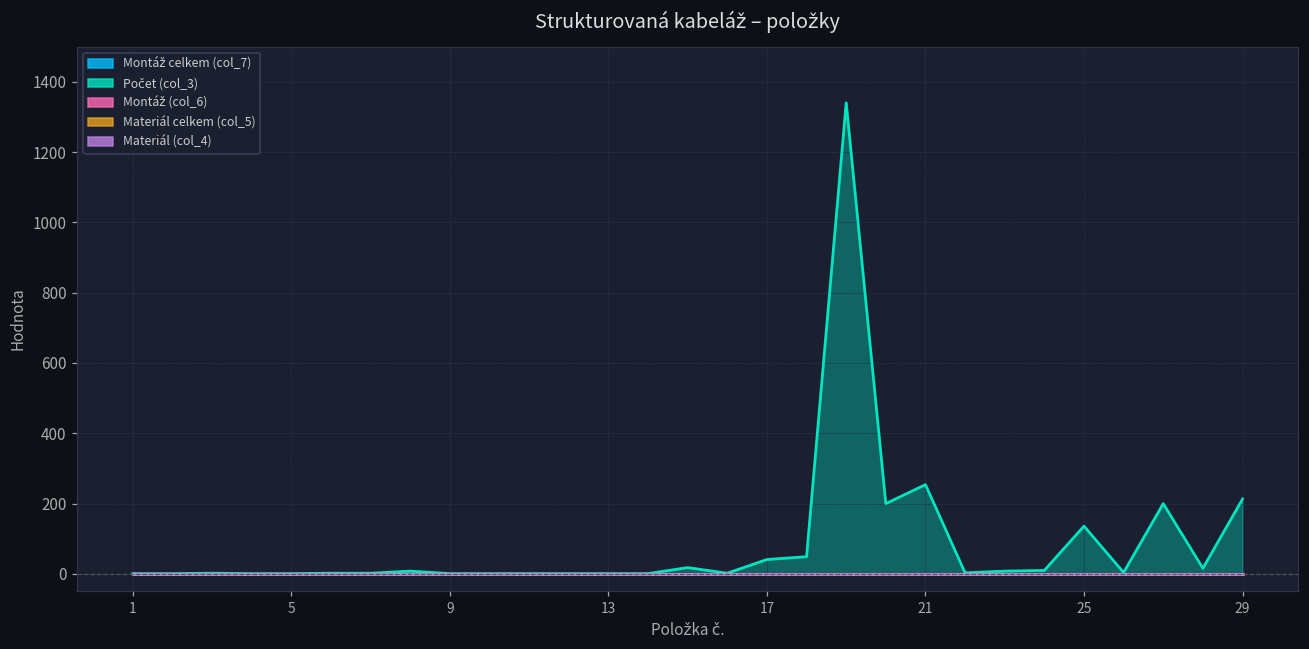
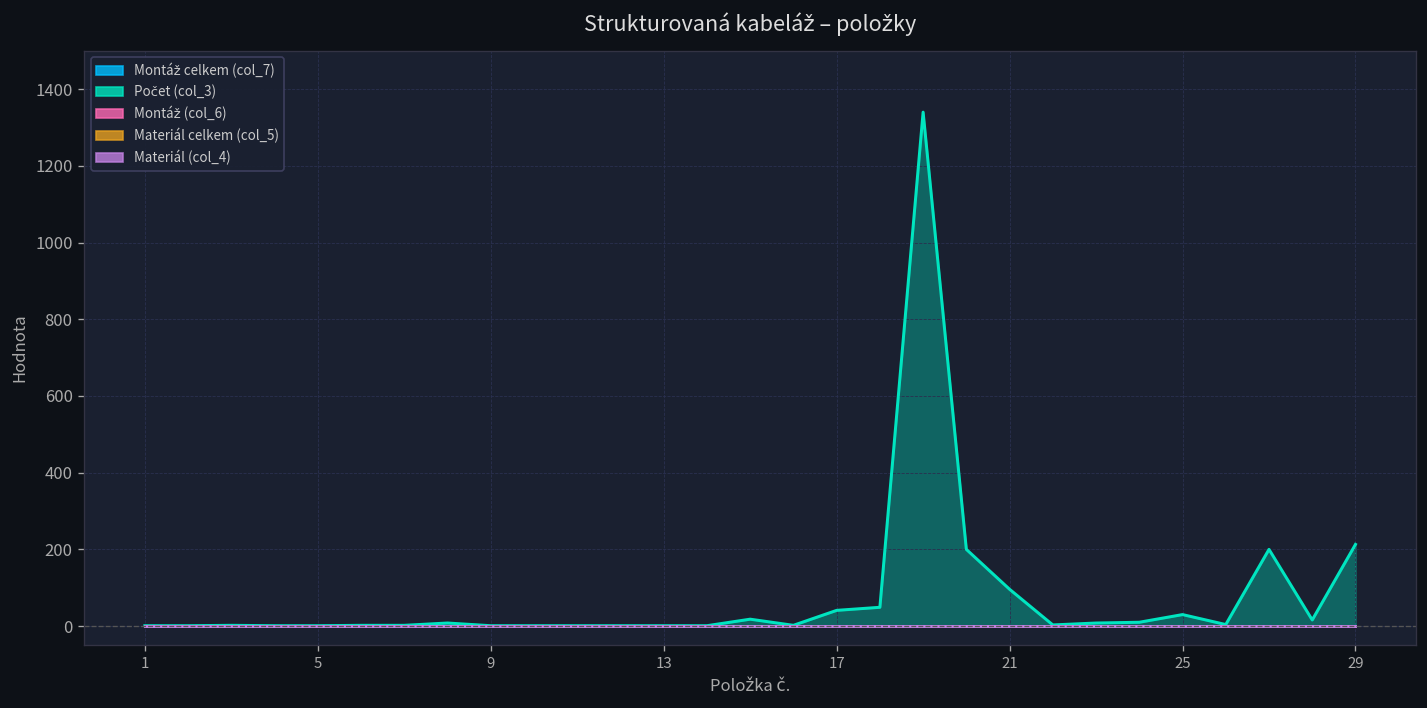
Počet (col_3), 21: 250 -> 100
Počet (col_3), 25: 140 -> 30
